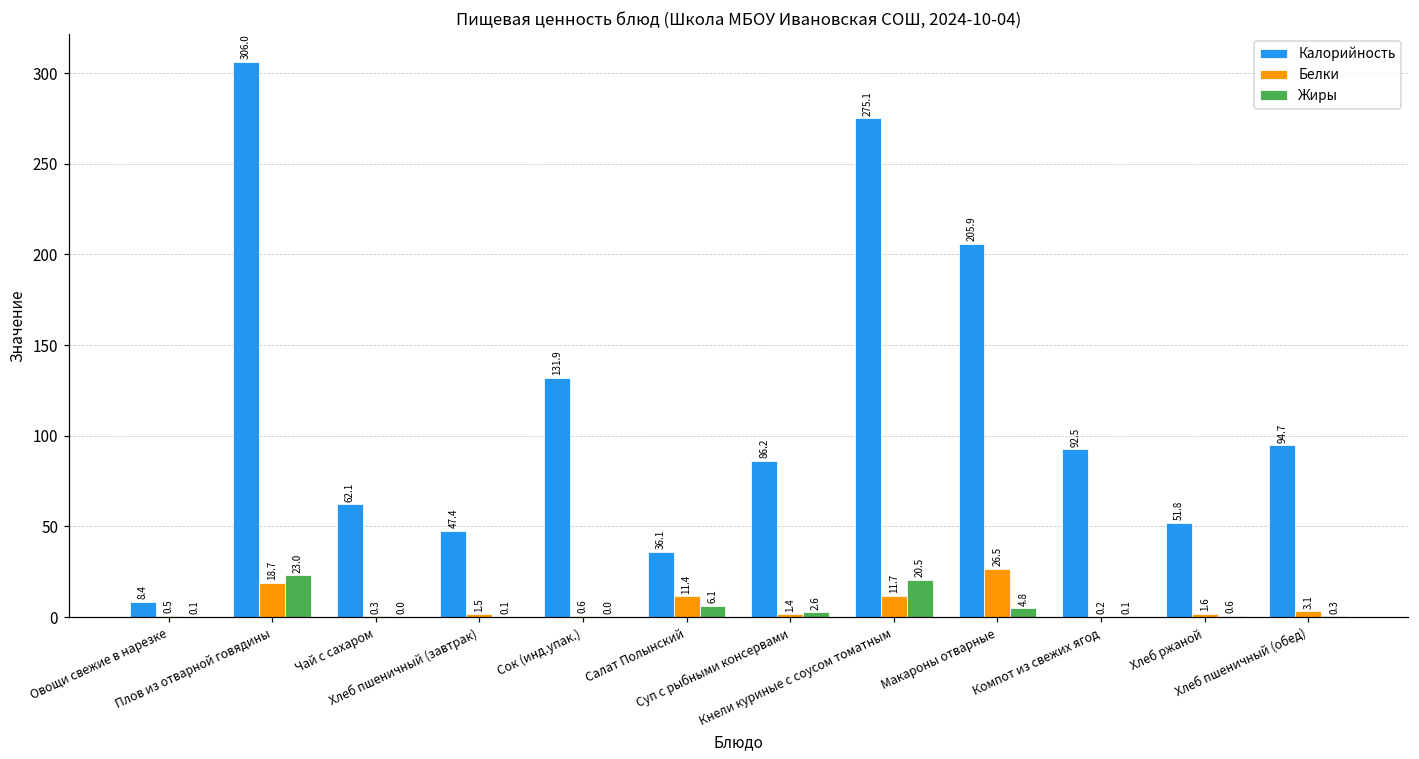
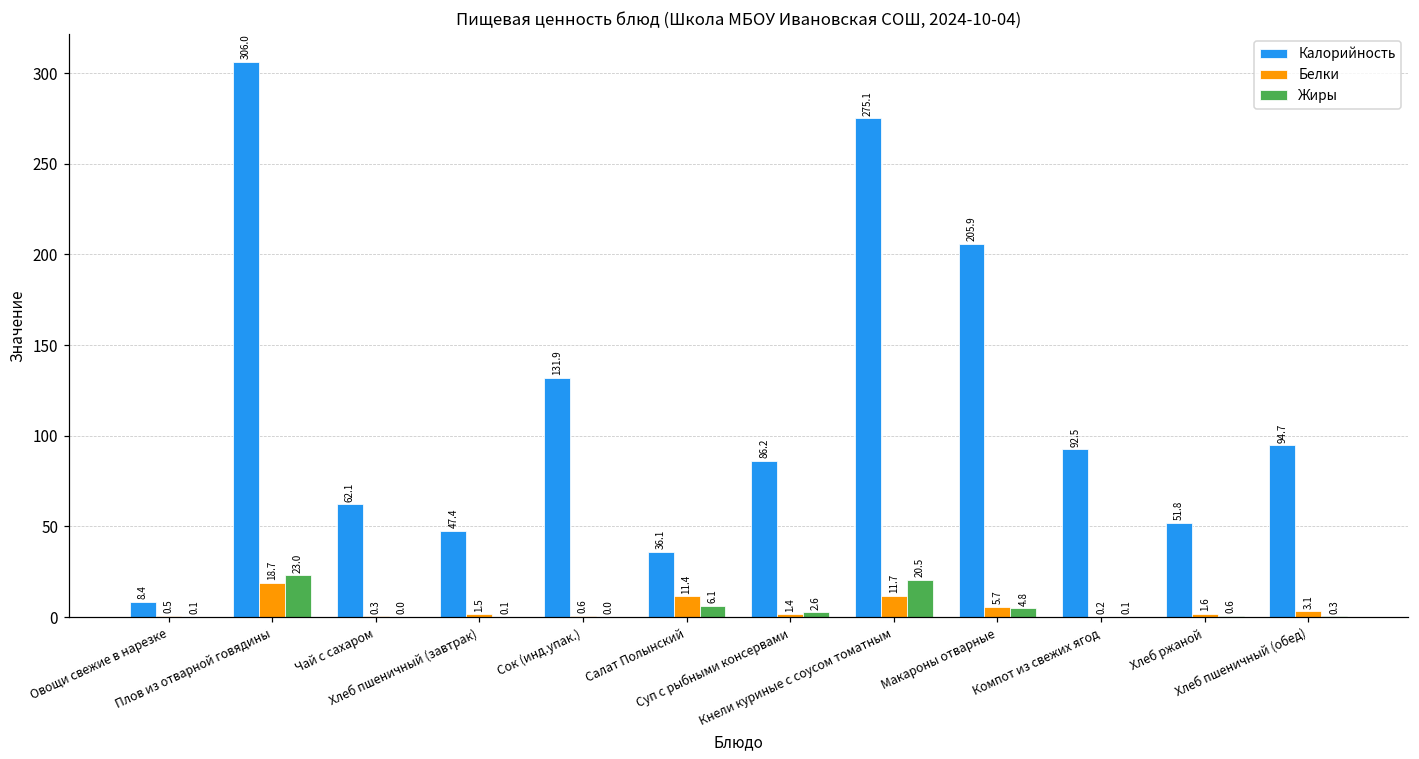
Белки, Макароны отварные: 26.5 -> 5.7
